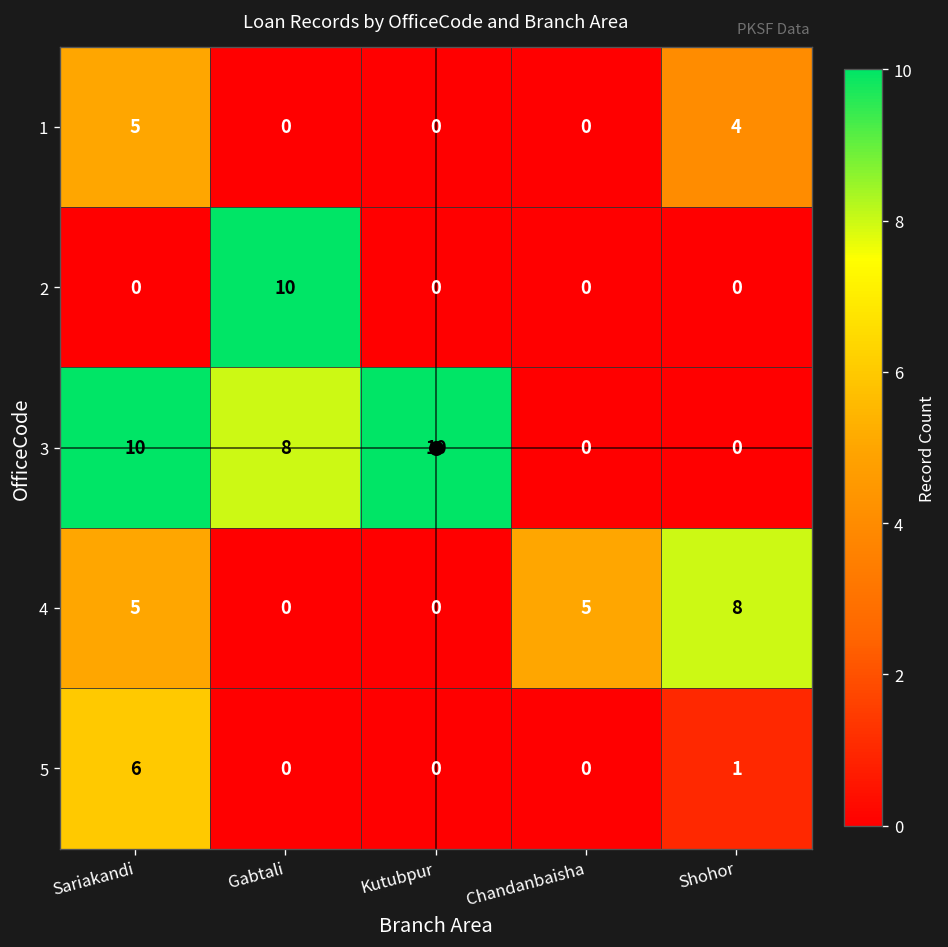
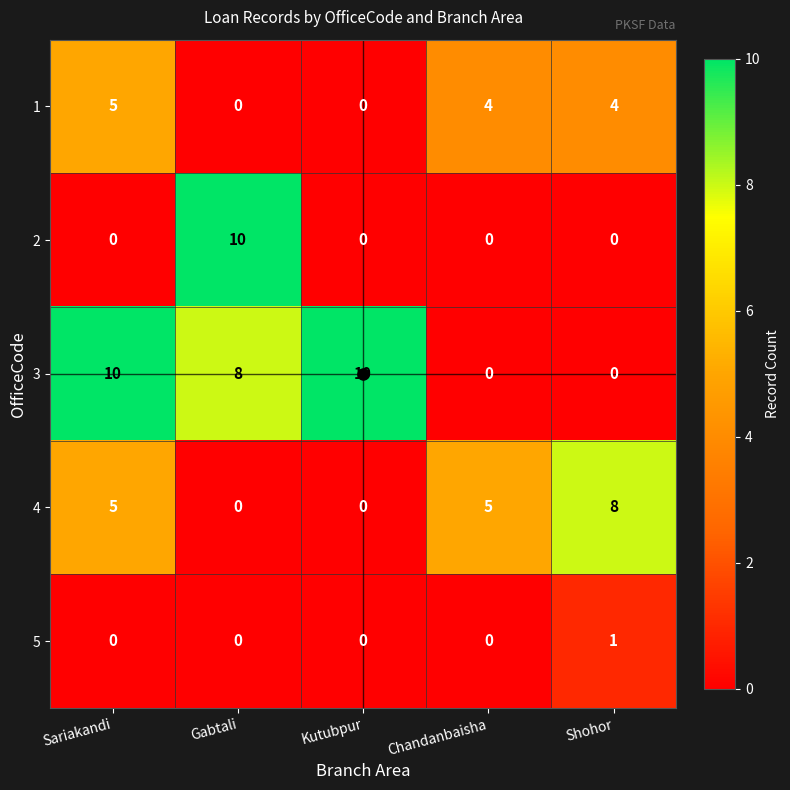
1, Chandanbaisha: 0 -> 4
5, Sariakandi: 6 -> 0
